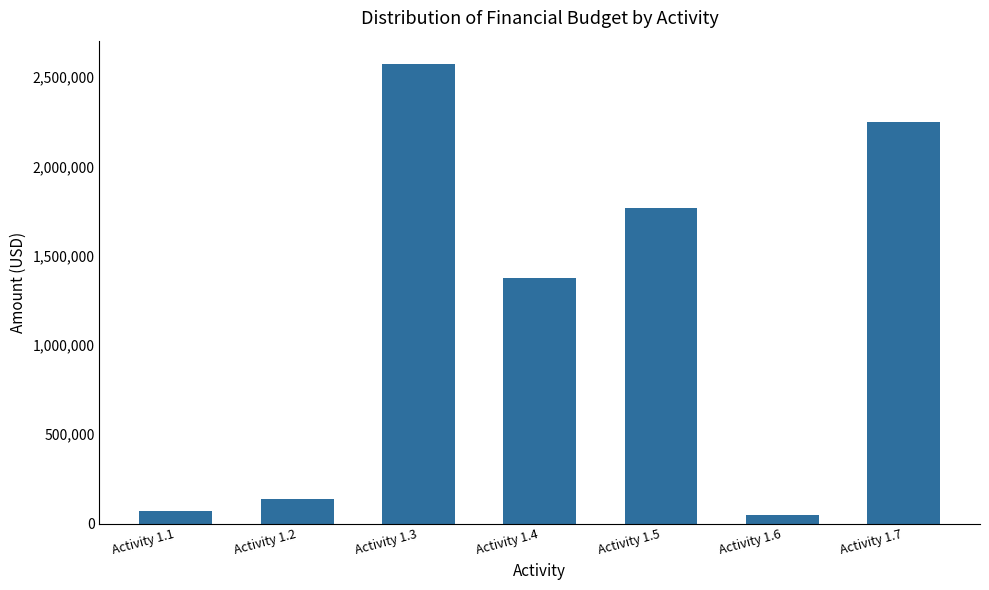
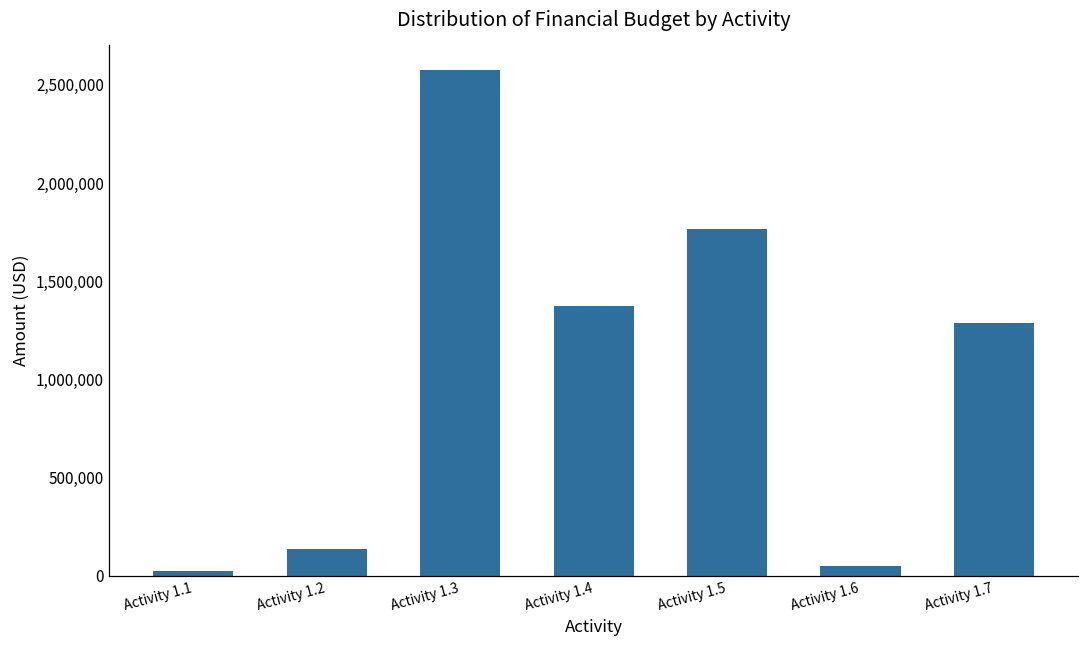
Activity 1.1: 70,000 -> 20,000
Activity 1.7: 2,250,000 -> 1,290,000
